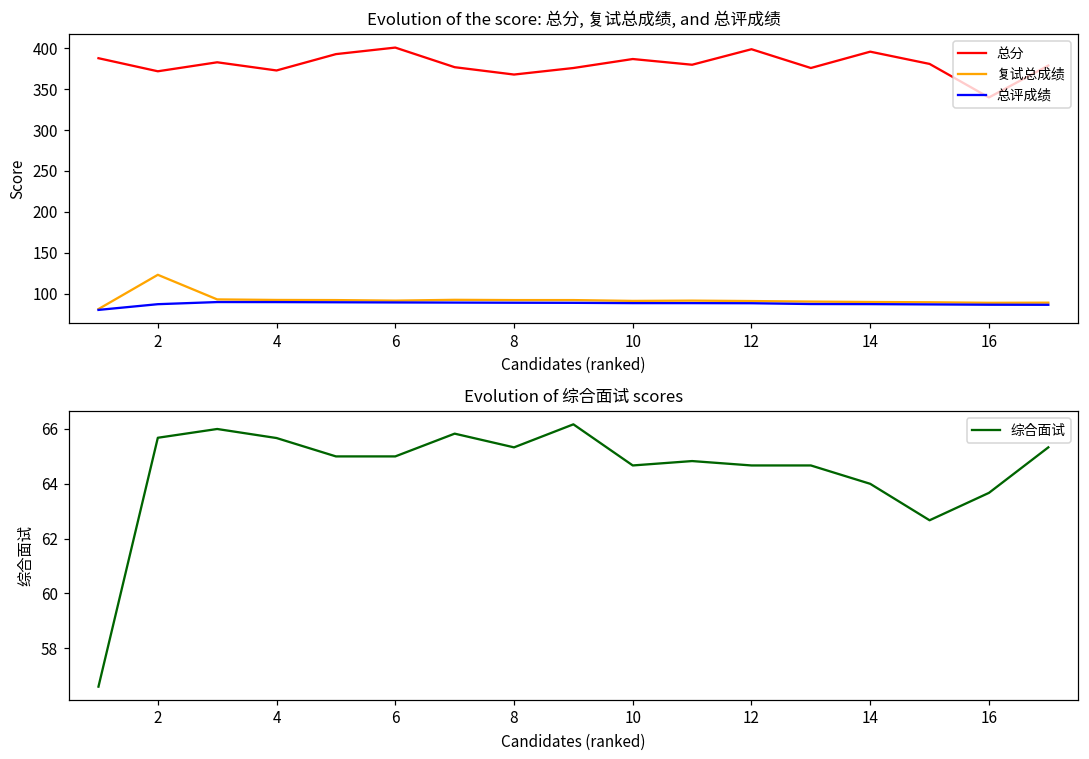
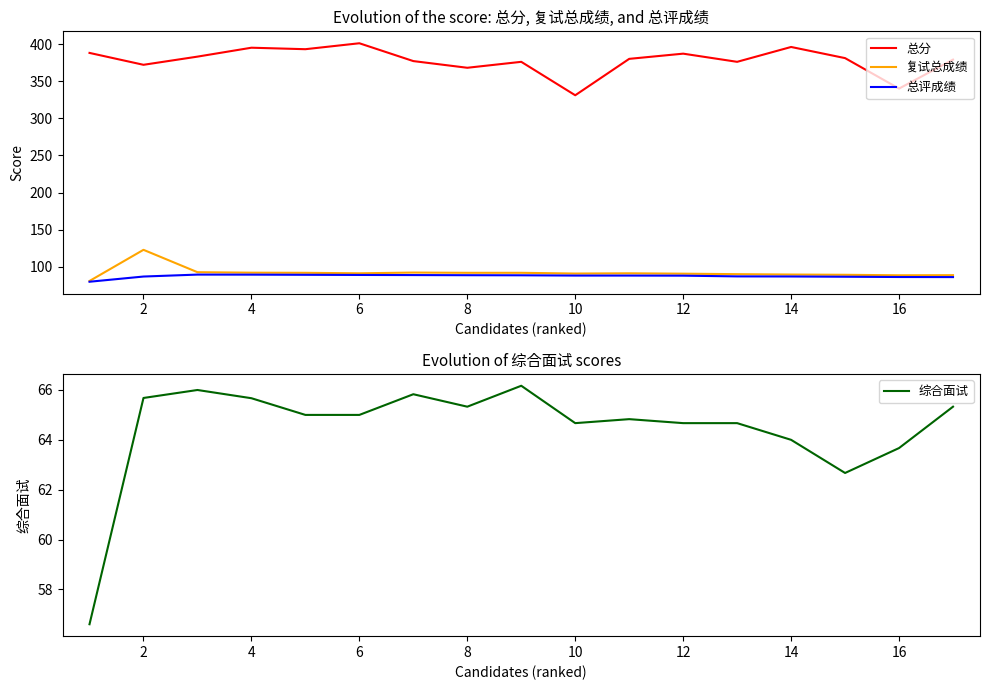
Evolution of the score: 总分, 复试总成绩, and 总评成绩, 总分, 4: 370 -> 400
Evolution of the score: 总分, 复试总成绩, and 总评成绩, 总分, 10: 390 -> 330
Evolution of the score: 总分, 复试总成绩, and 总评成绩, 总分, 12: 400 -> 390
